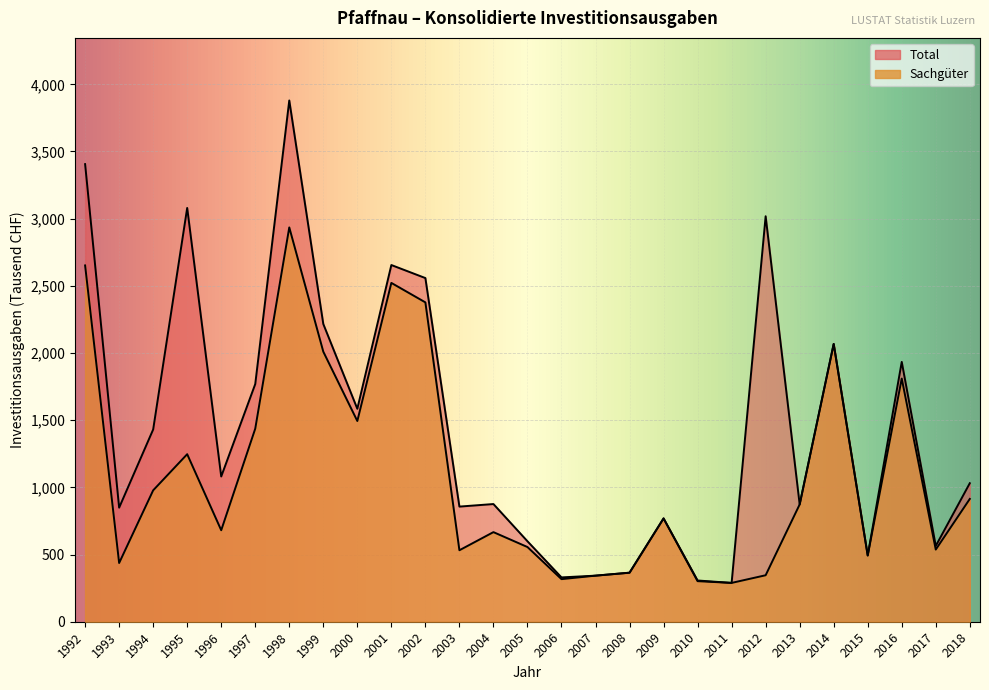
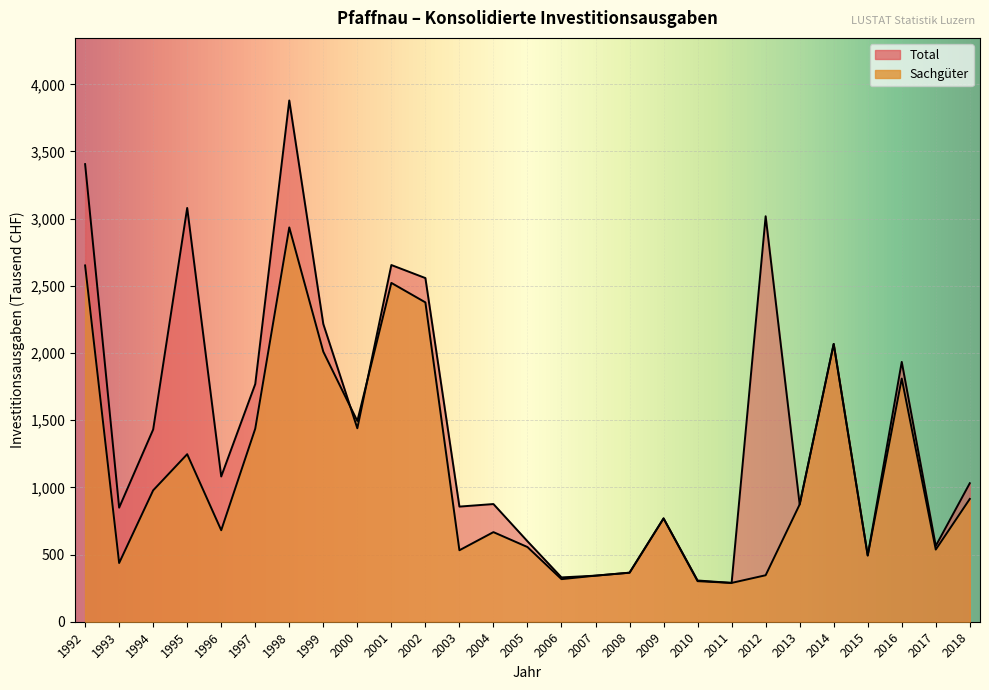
Total, 2000: 1,590 -> 1,440
